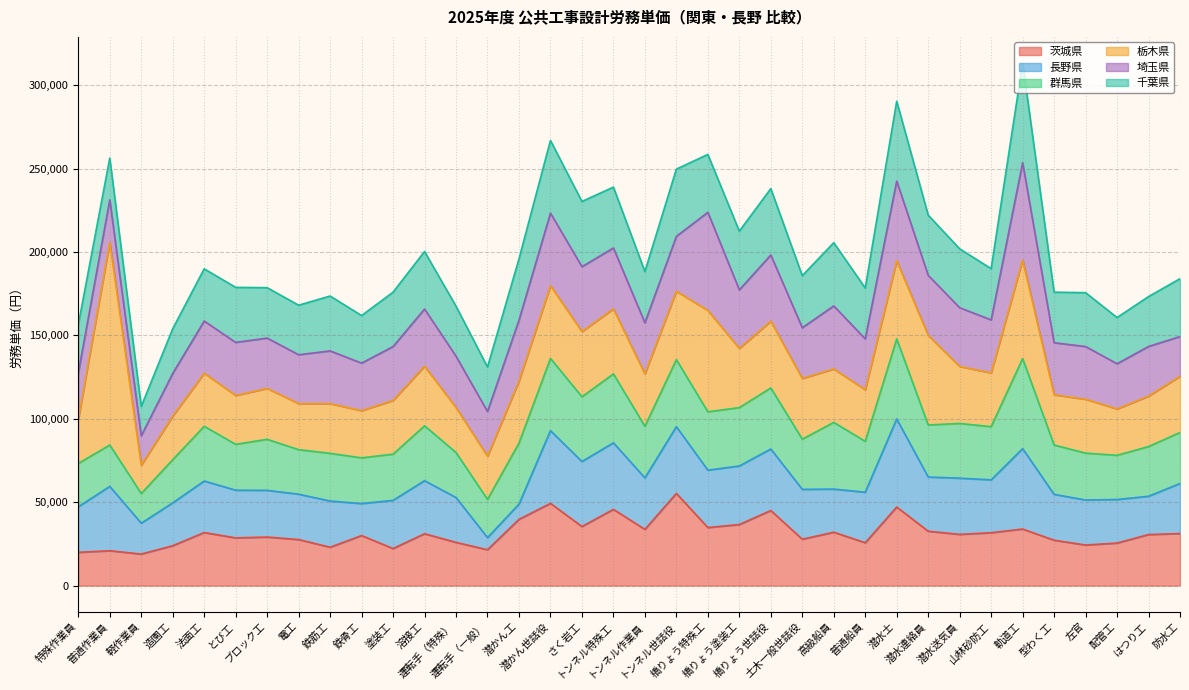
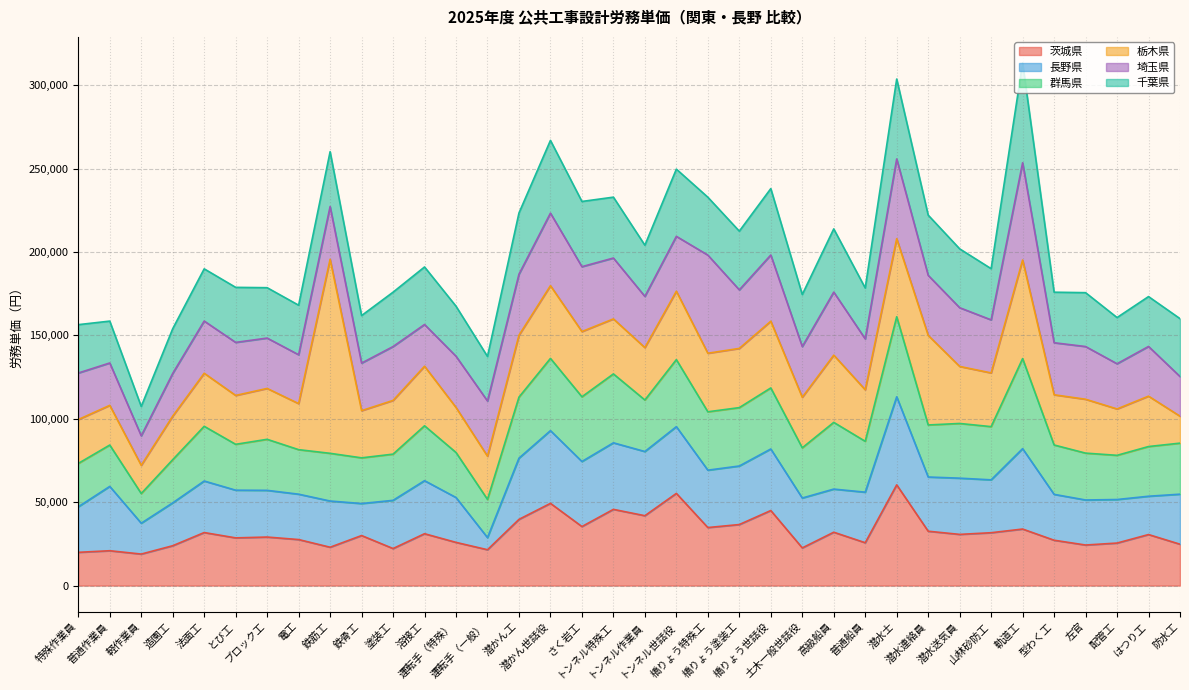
栃木県, 普通作業員: 122,000 -> 24,000
栃木県, 鉄筋工: 30,000 -> 116,000
埼玉県, 溶接工: 34,000 -> 25,000
埼玉県, 運転手（一般）: 27,000 -> 33,000
長野県, 潜かん工: 9,000 -> 37,000
栃木県, トンネル特殊工: 39,000 -> 33,000
茨城県, トンネル作業員: 34,000 -> 42,000
長野県, トンネル作業員: 31,000 -> 38,000
栃木県, 橋りょう特殊工: 61,000 -> 35,000
茨城県, 土木一般世話役: 28,000 -> 23,000
栃木県, 土木一般世話役: 36,000 -> 30,000
栃木県, 高級船員: 32,000 -> 40,000
茨城県, 潜水士: 47,000 -> 60,000
茨城県, 防水工: 31,000 -> 25,000
栃木県, 防水工: 34,000 -> 16,000
